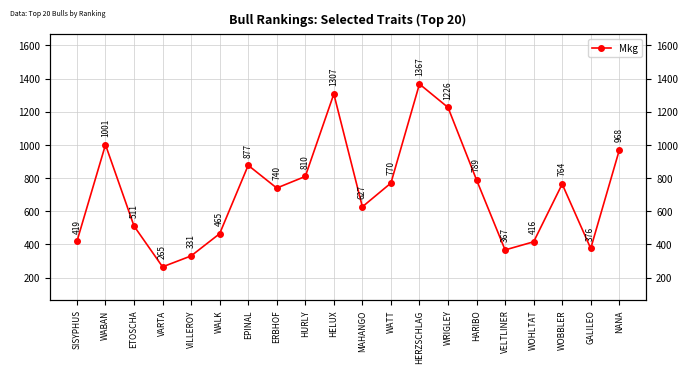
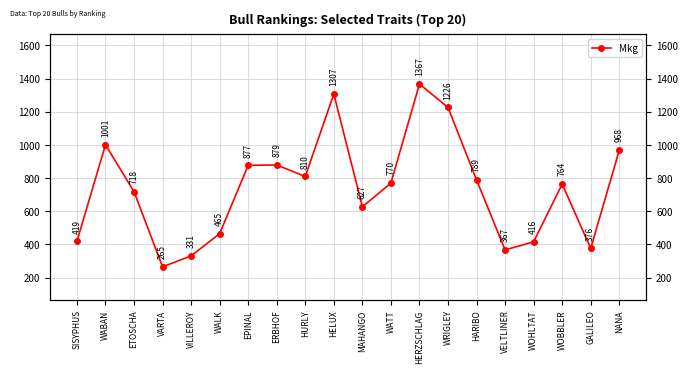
ETOSCHA: 511 -> 718
ERBHOF: 740 -> 879
